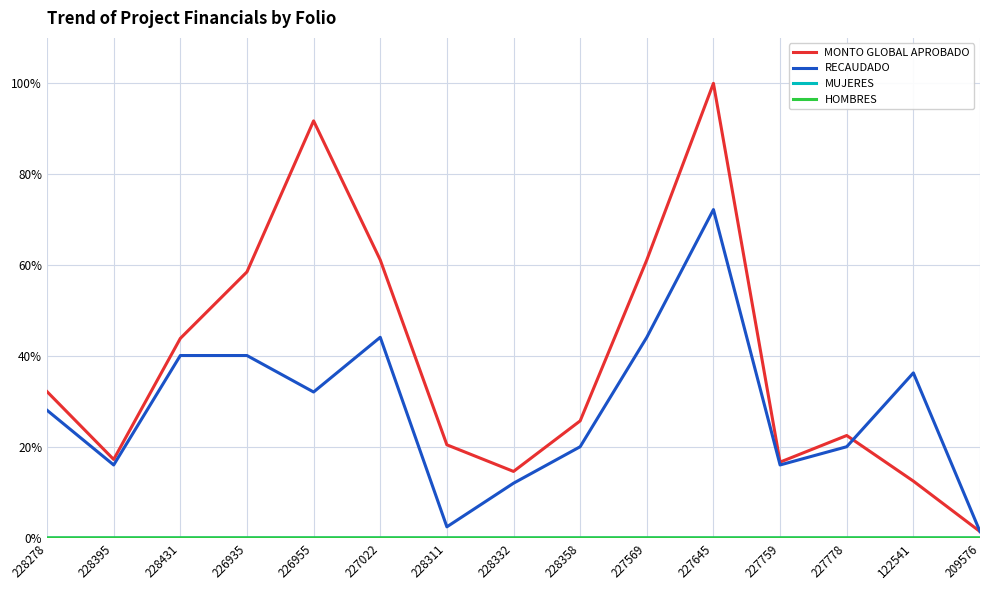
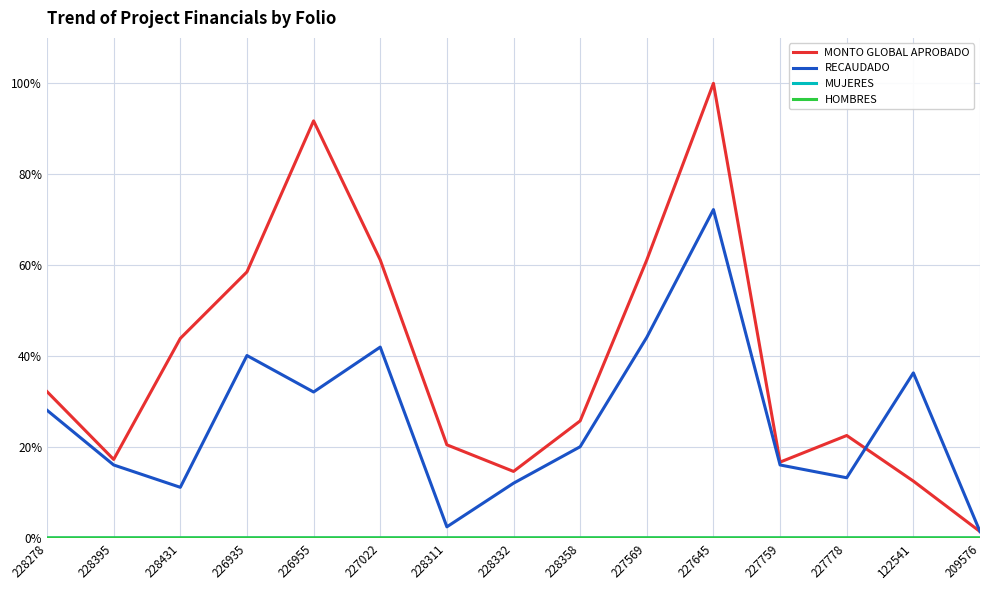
RECAUDADO, 228431: 40% -> 11%
RECAUDADO, 227022: 44% -> 42%
RECAUDADO, 227778: 20% -> 13%
